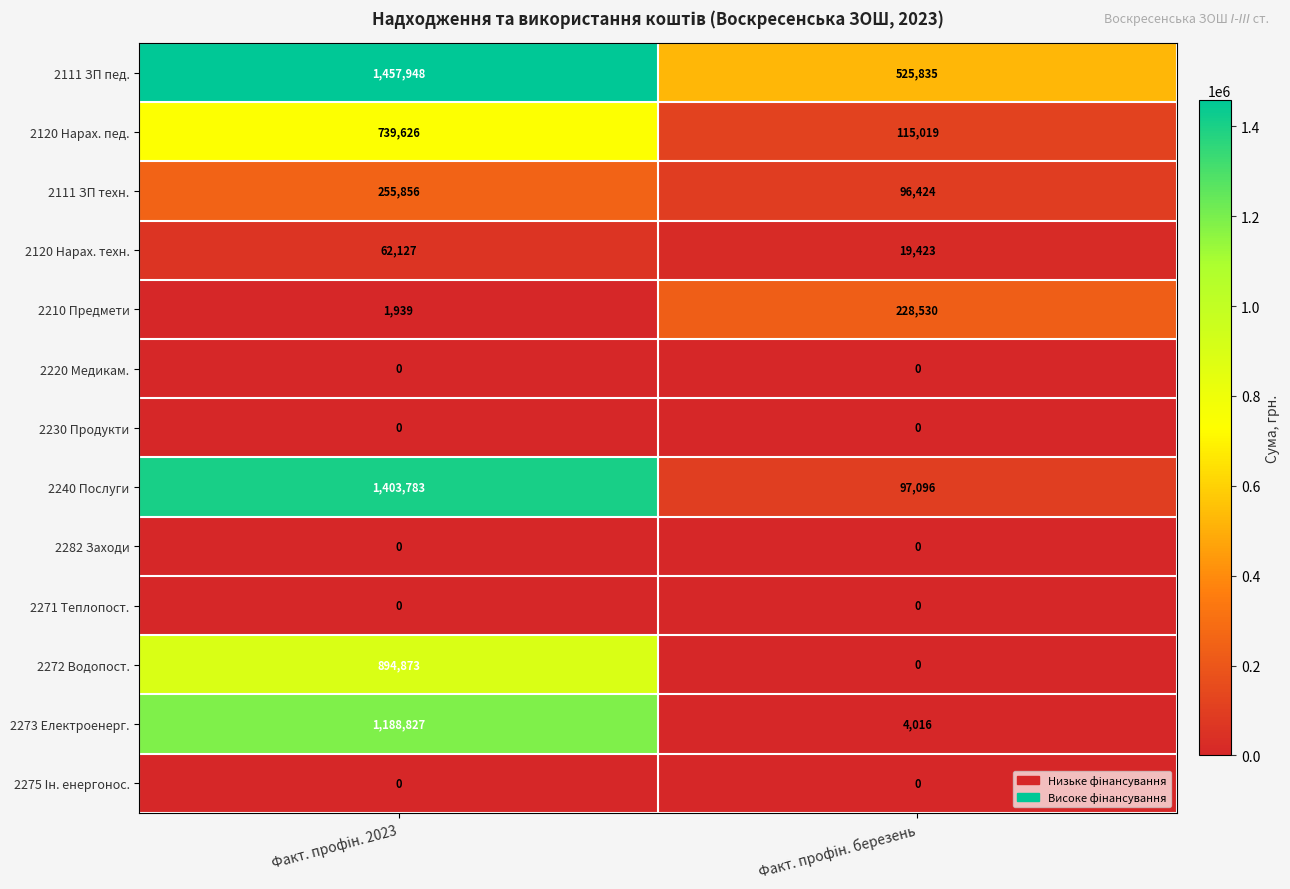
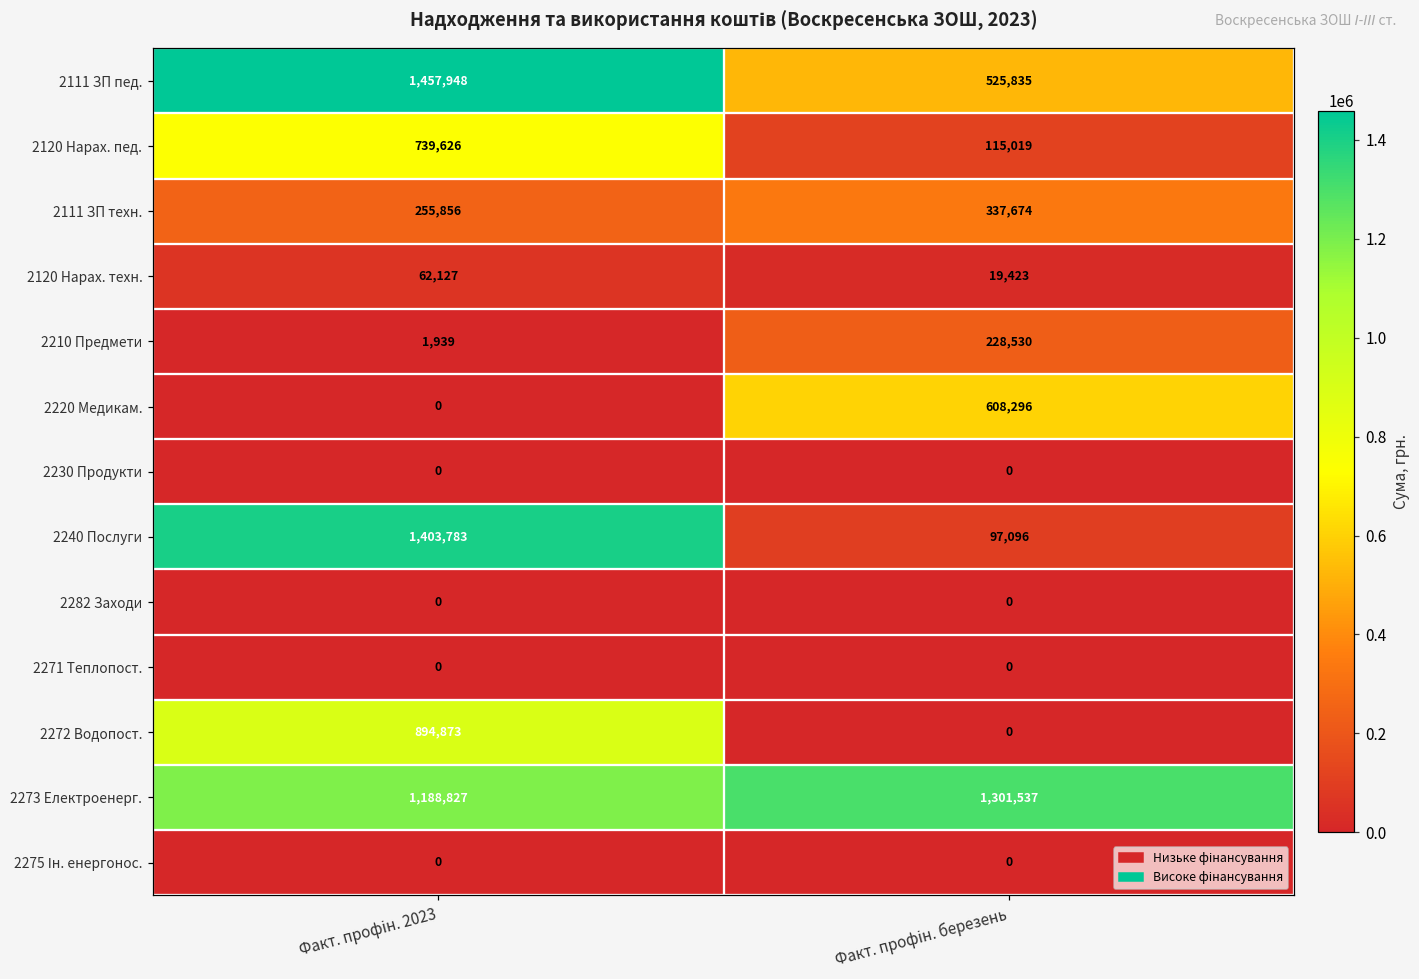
2111 ЗП техн., Факт. профін. березень: 96,424 -> 337,674
2220 Медикам., Факт. профін. березень: 0 -> 608,296
2273 Електроенерг., Факт. профін. березень: 4,016 -> 1,301,537
